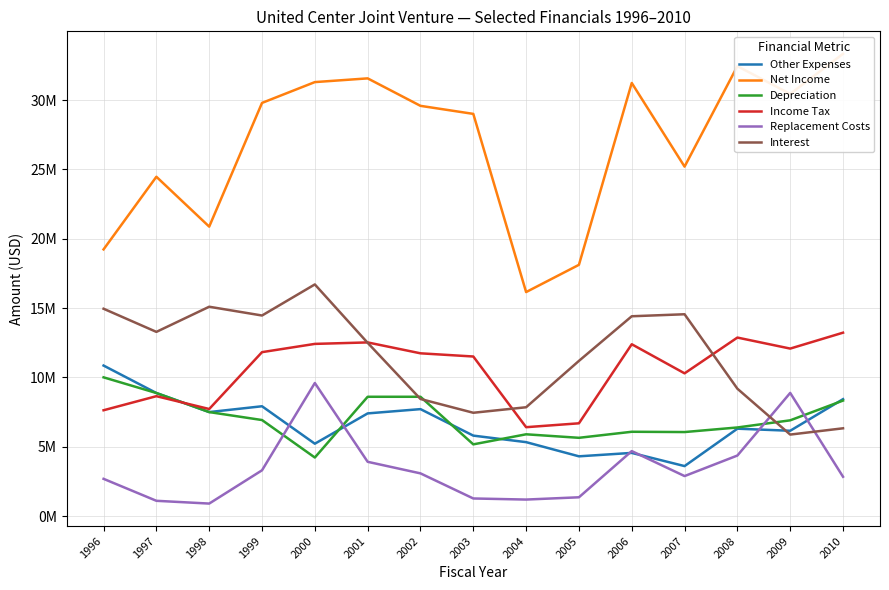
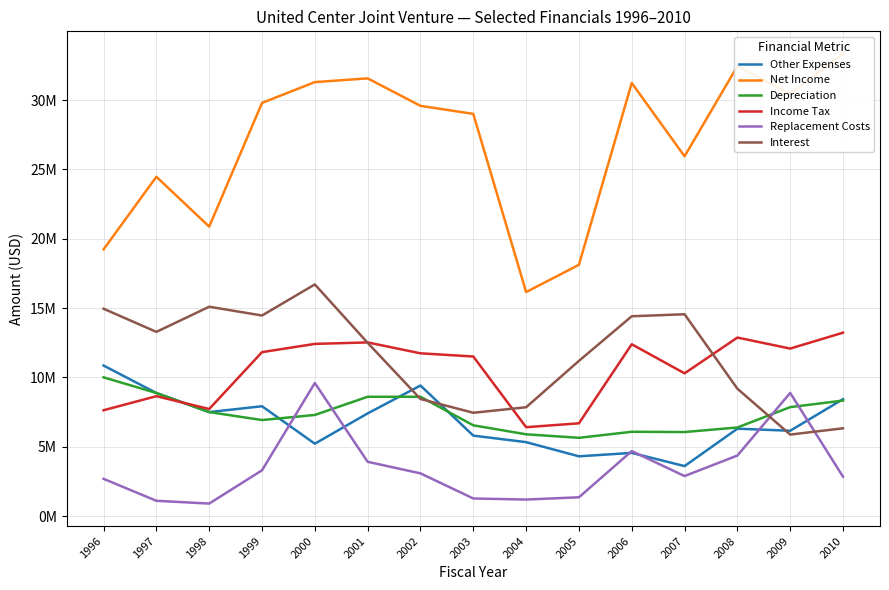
Depreciation, 2000: 4200000 -> 7300000
Other Expenses, 2002: 7700000 -> 9400000
Depreciation, 2003: 5200000 -> 6500000
Net Income, 2007: 25200000 -> 25900000
Depreciation, 2009: 6900000 -> 7900000
